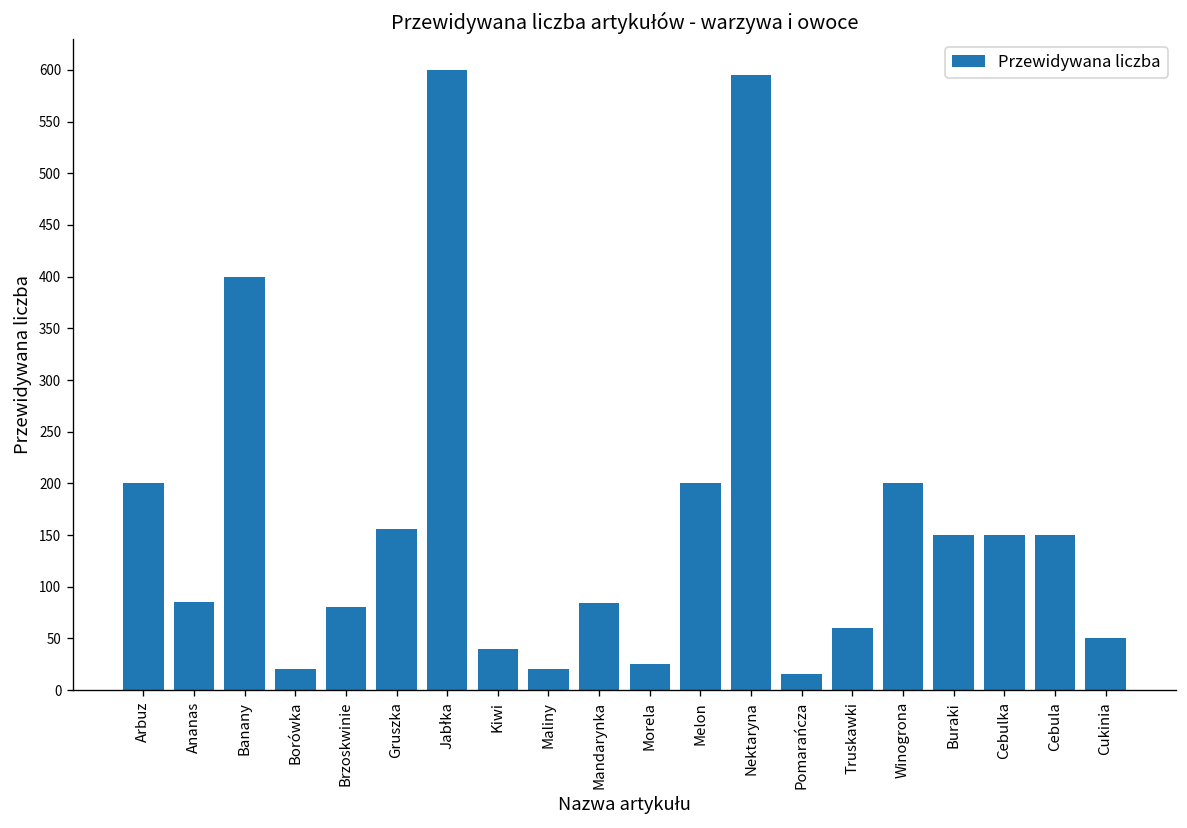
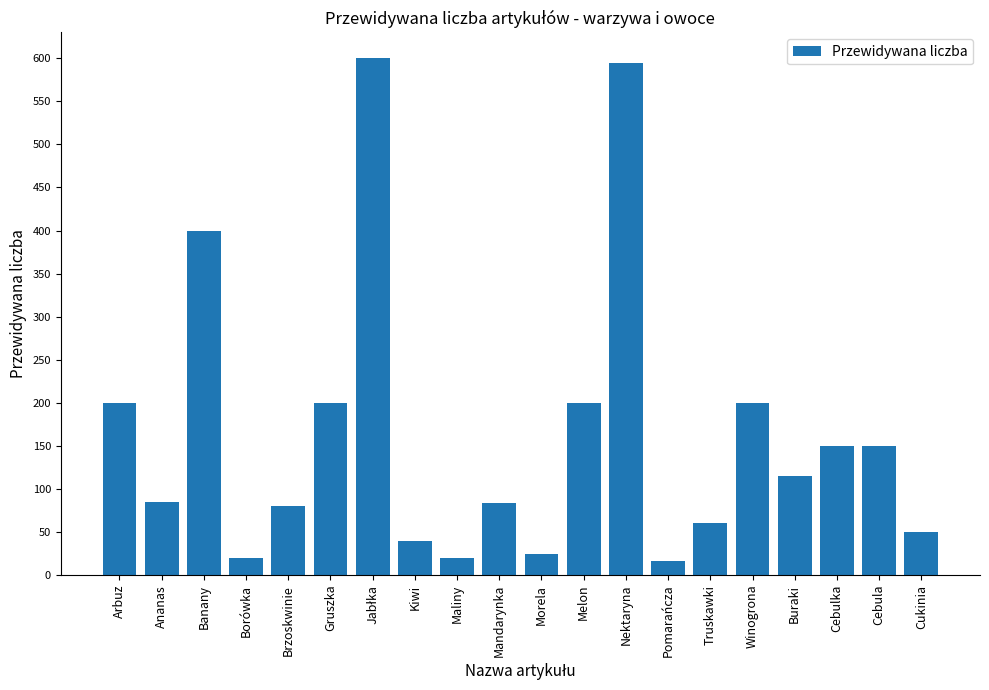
Gruszka: 160 -> 200
Buraki: 150 -> 120
